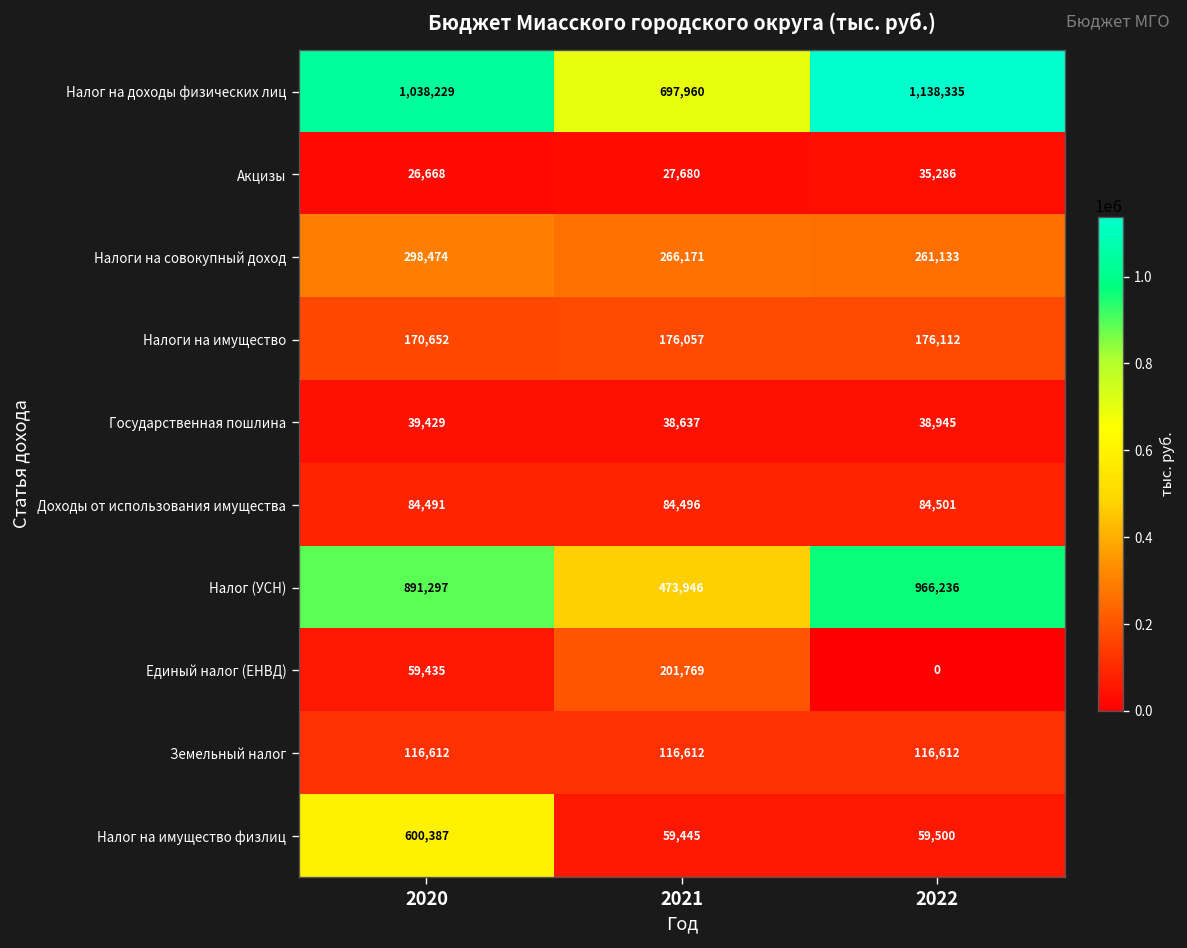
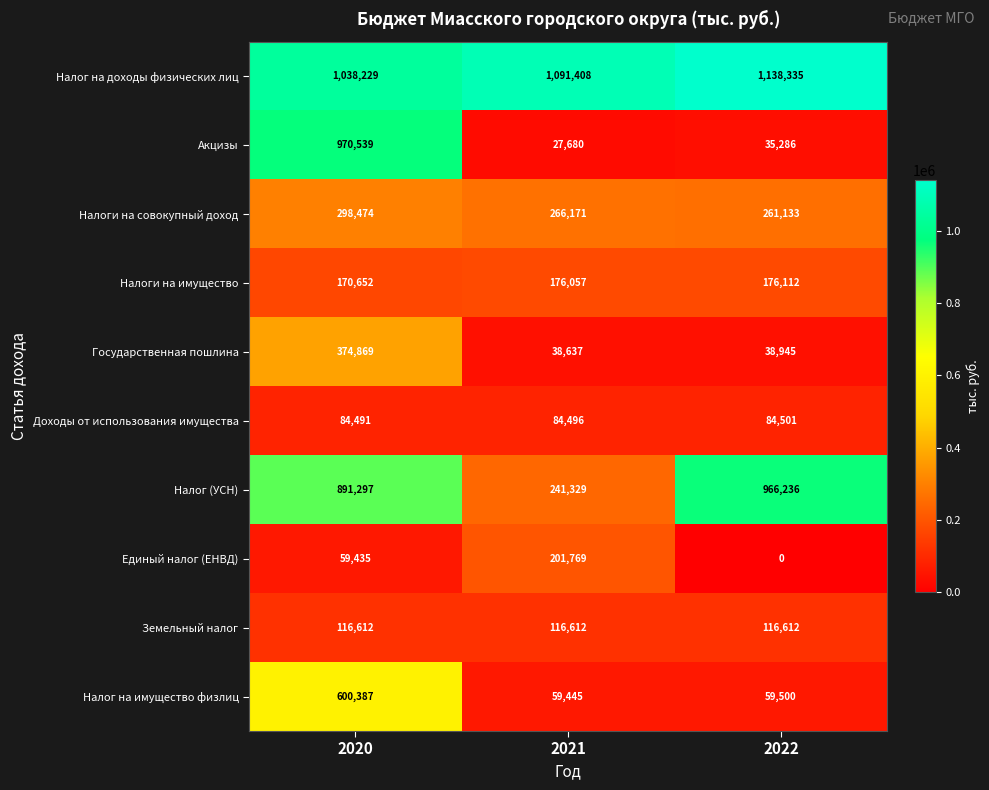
Налог на доходы физических лиц, 2021: 697,960 -> 1,091,408
Акцизы, 2020: 26,668 -> 970,539
Государственная пошлина, 2020: 39,429 -> 374,869
Налог (УСН), 2021: 473,946 -> 241,329
